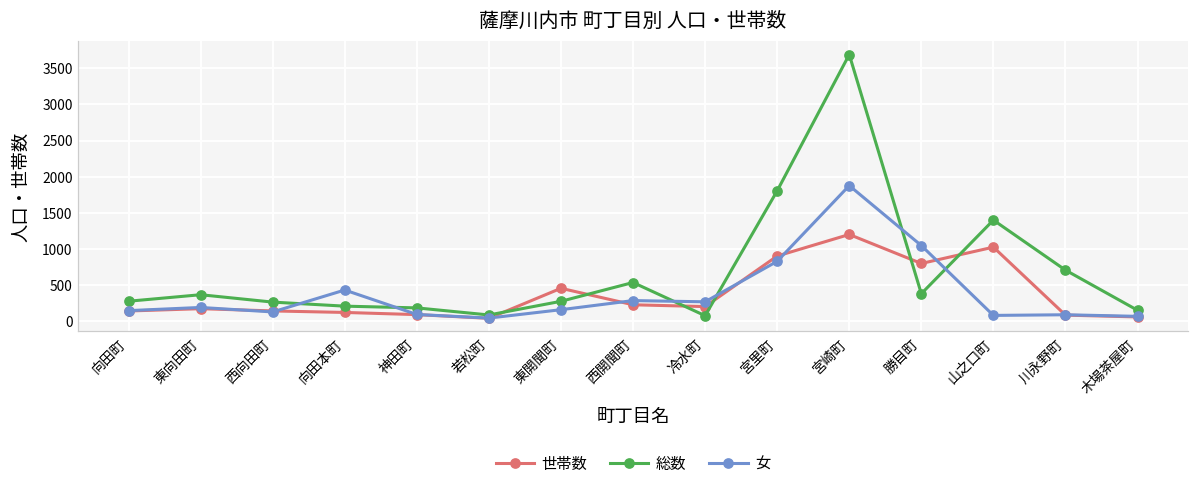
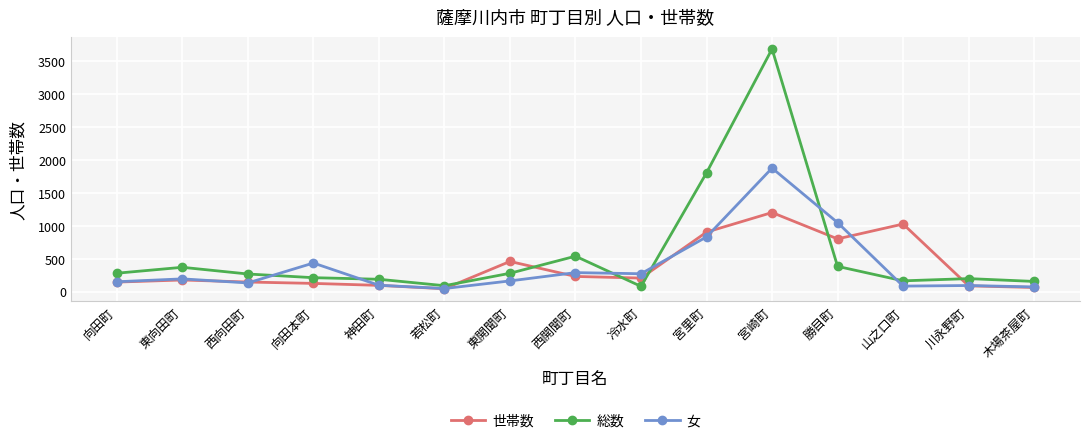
総数, 山之口町: 1400 -> 200
総数, 川永野町: 700 -> 200
